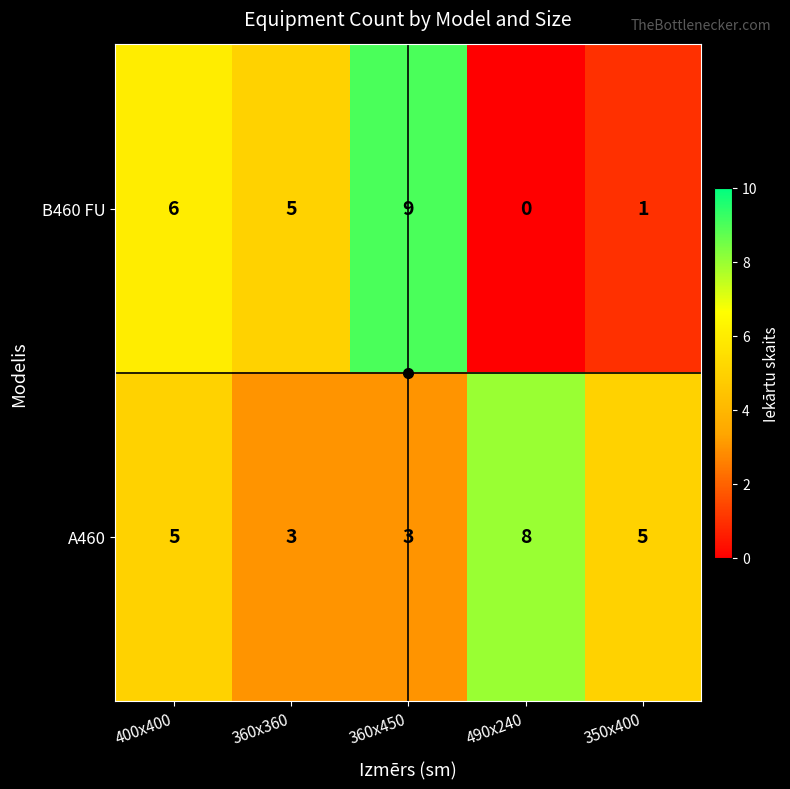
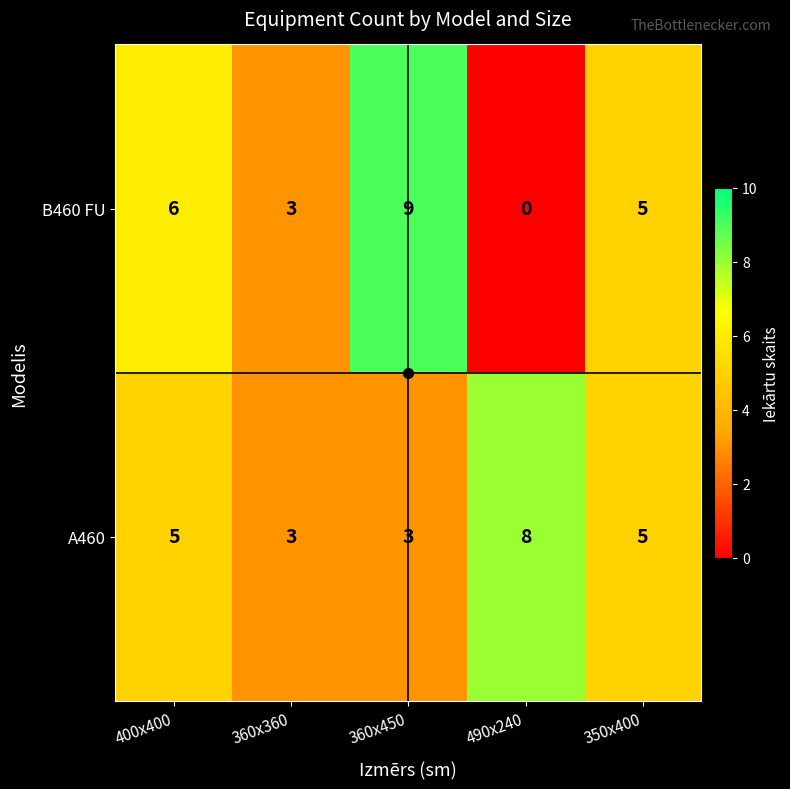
B460 FU, 360x360: 5 -> 3
B460 FU, 350x400: 1 -> 5
